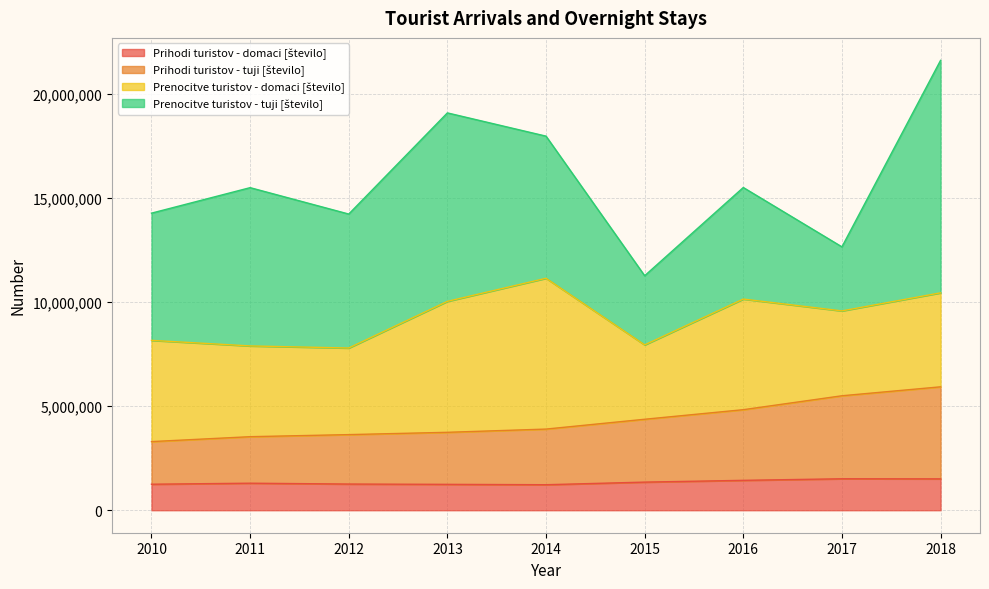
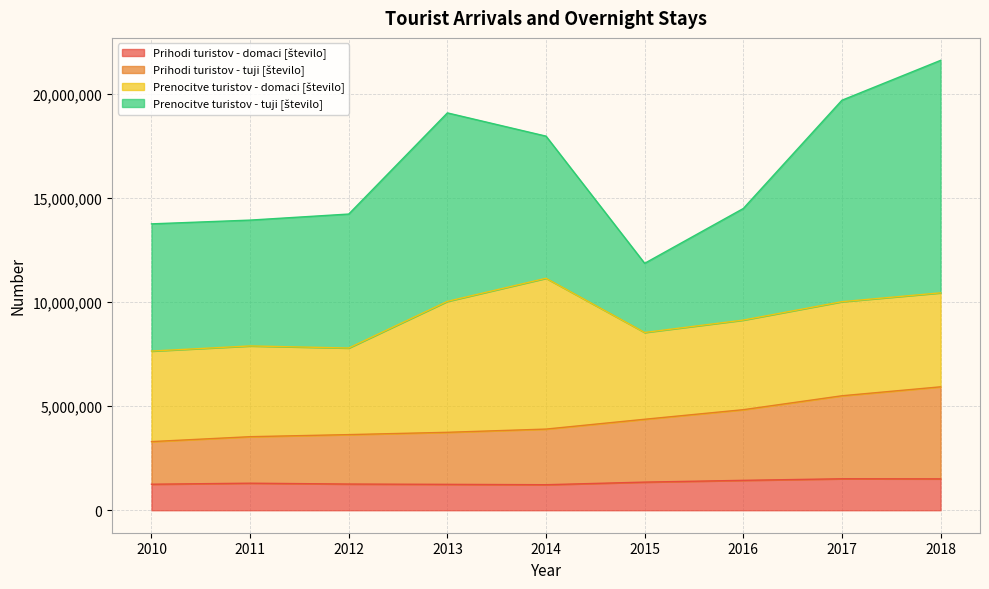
Prenocitve turistov - domaci [število], 2010: 4,900,000 -> 4,400,000
Prenocitve turistov - tuji [število], 2011: 7,600,000 -> 6,000,000
Prenocitve turistov - domaci [število], 2015: 3,600,000 -> 4,200,000
Prenocitve turistov - domaci [število], 2016: 5,300,000 -> 4,300,000
Prenocitve turistov - domaci [število], 2017: 4,100,000 -> 4,500,000
Prenocitve turistov - tuji [število], 2017: 3,100,000 -> 9,700,000
